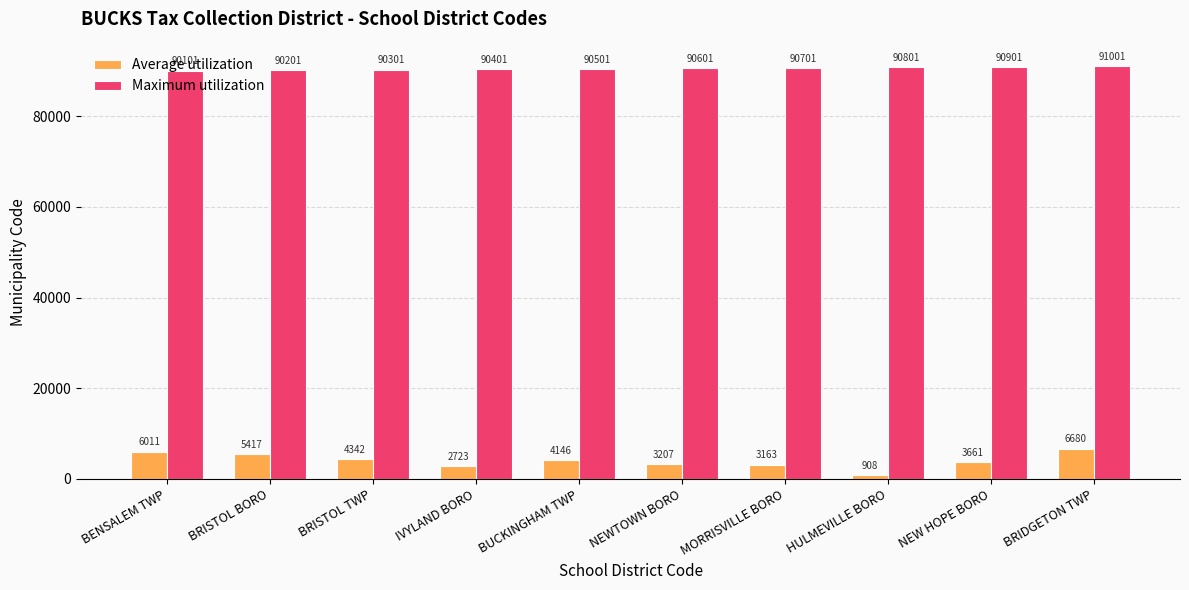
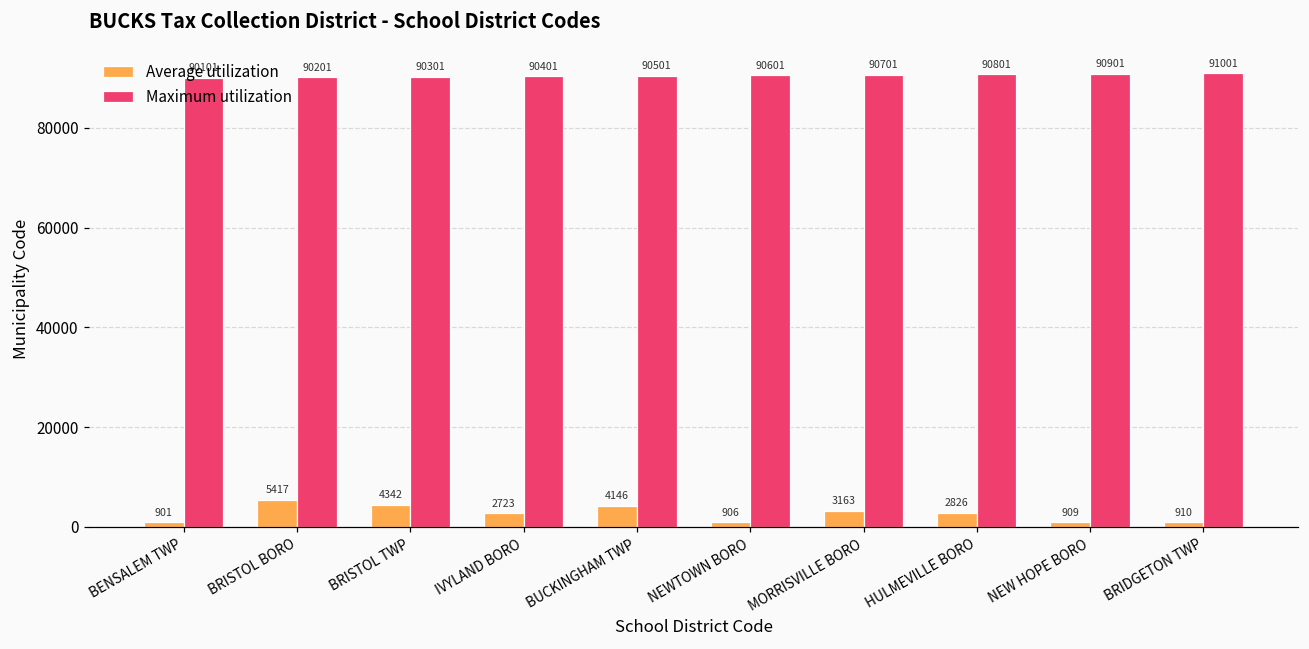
Average utilization, BENSALEM TWP: 6011 -> 901
Average utilization, NEWTOWN BORO: 3207 -> 906
Average utilization, HULMEVILLE BORO: 908 -> 2826
Average utilization, NEW HOPE BORO: 3661 -> 909
Average utilization, BRIDGETON TWP: 6680 -> 910
